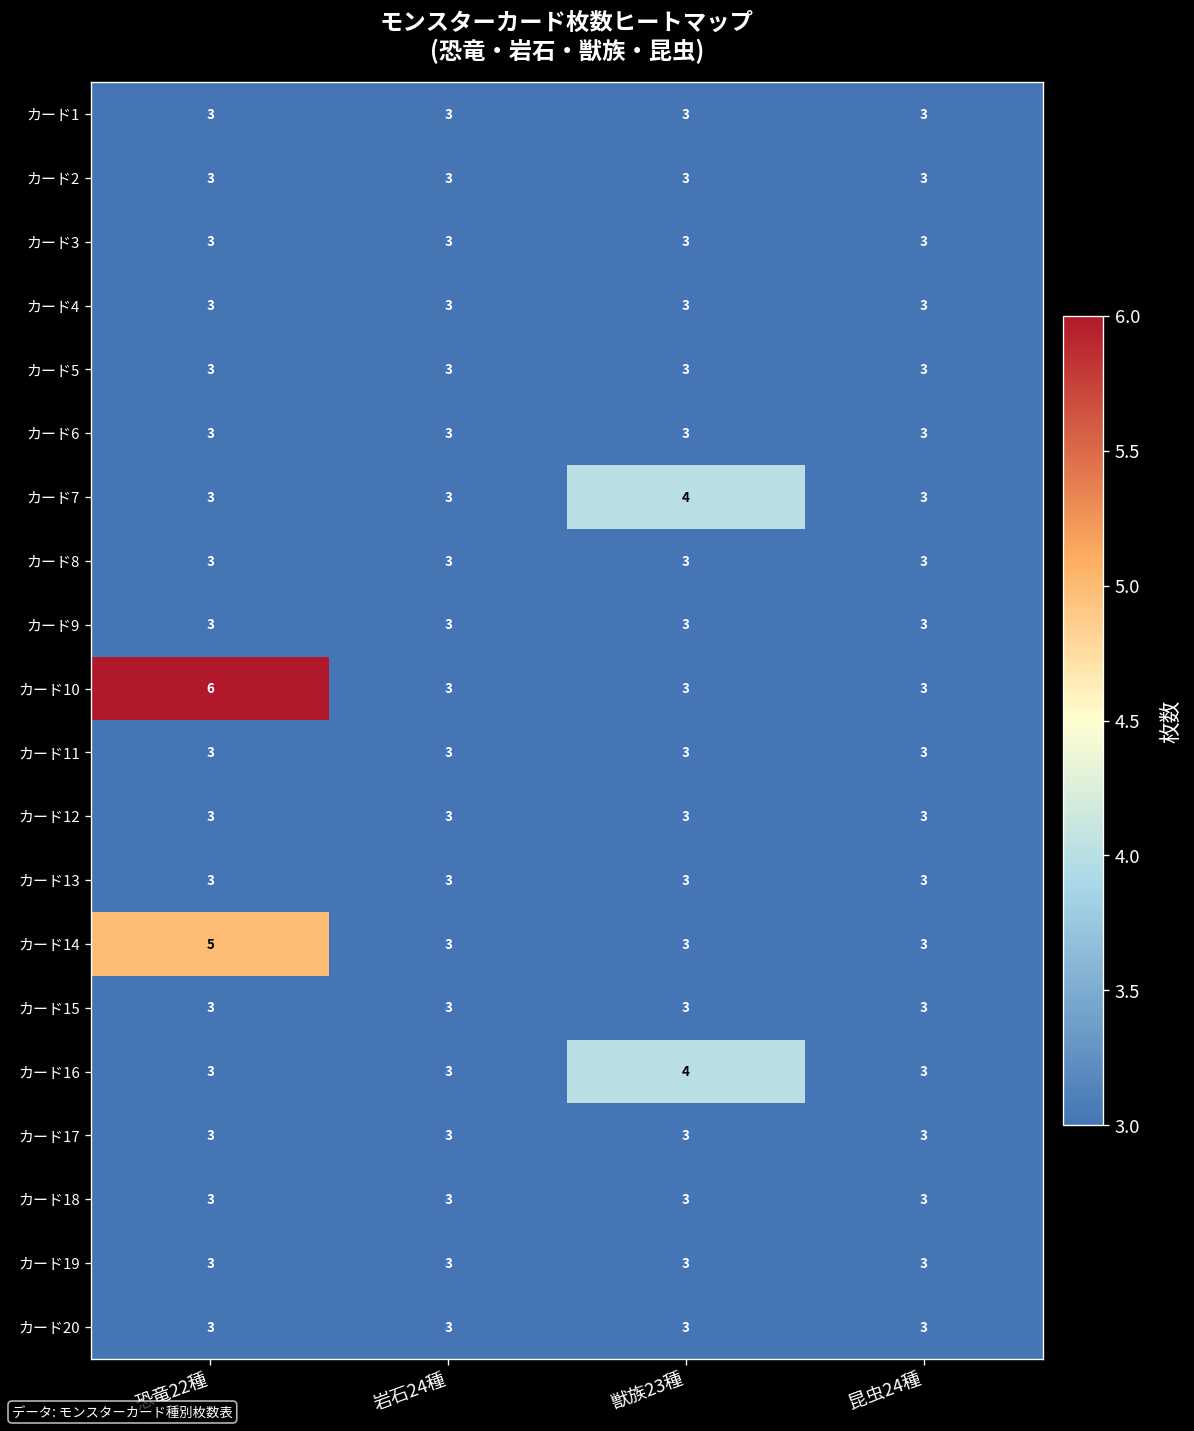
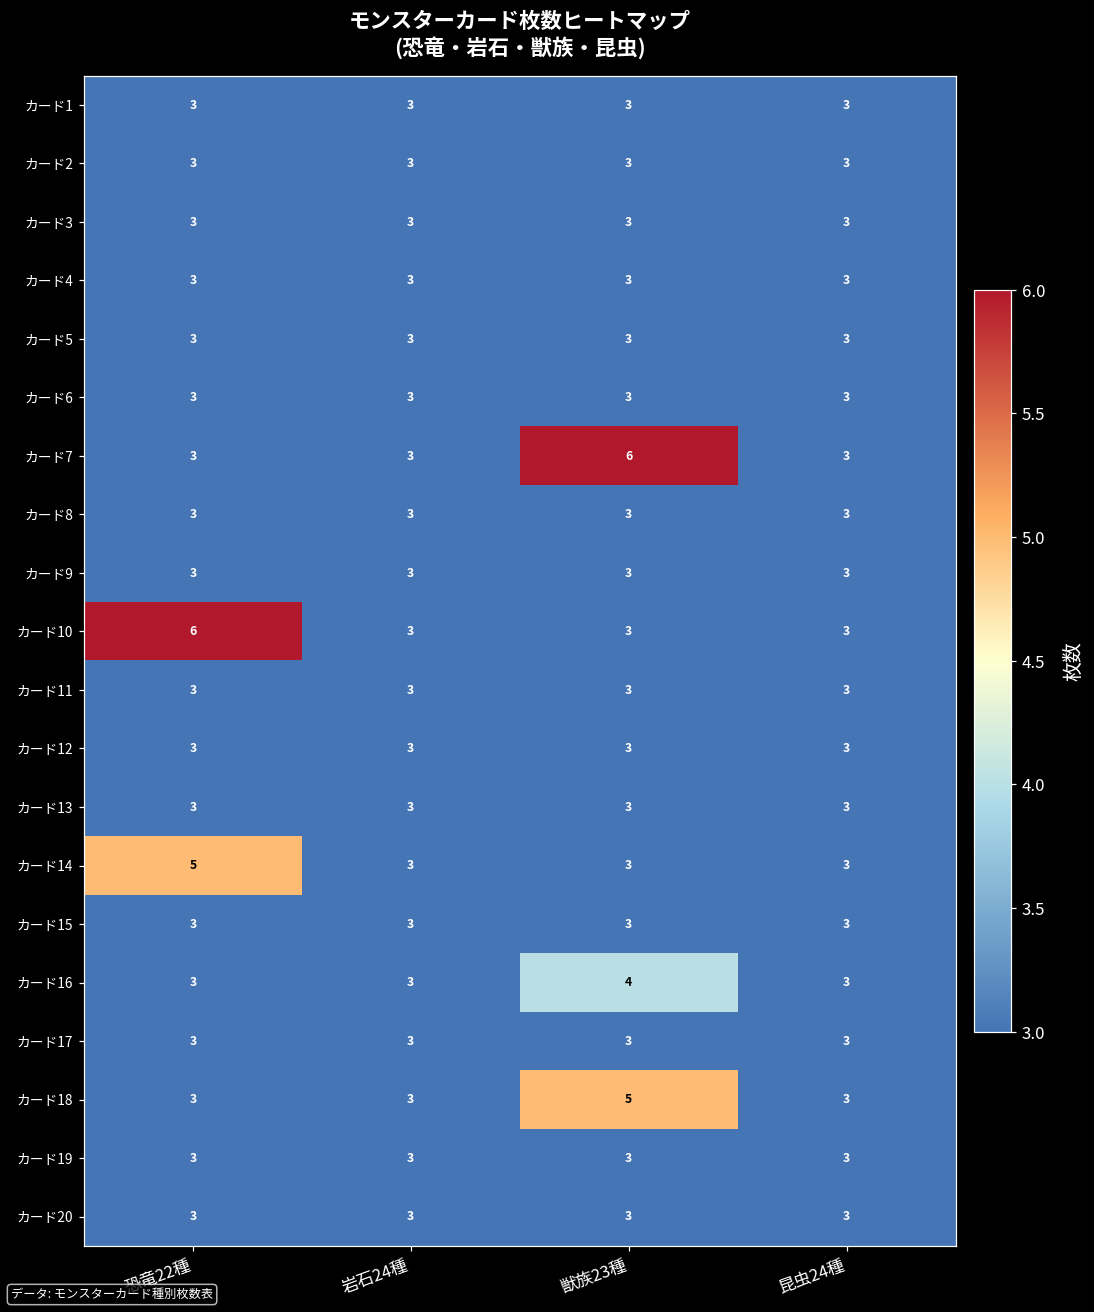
カード7, 獣族23種: 4 -> 6
カード18, 獣族23種: 3 -> 5
